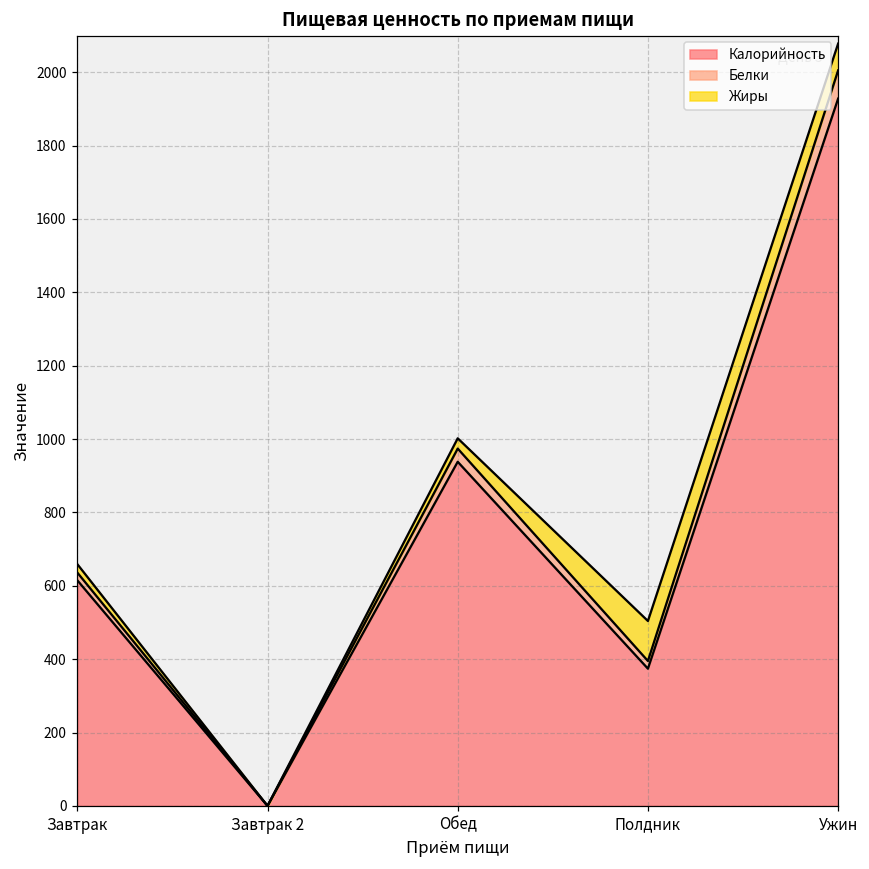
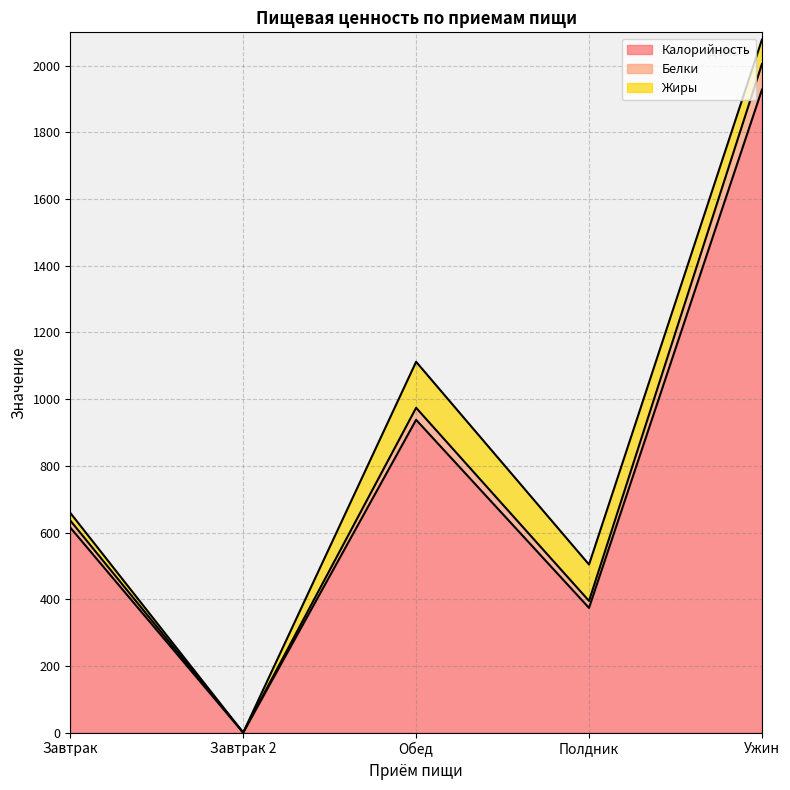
Жиры, Обед: 30 -> 140
